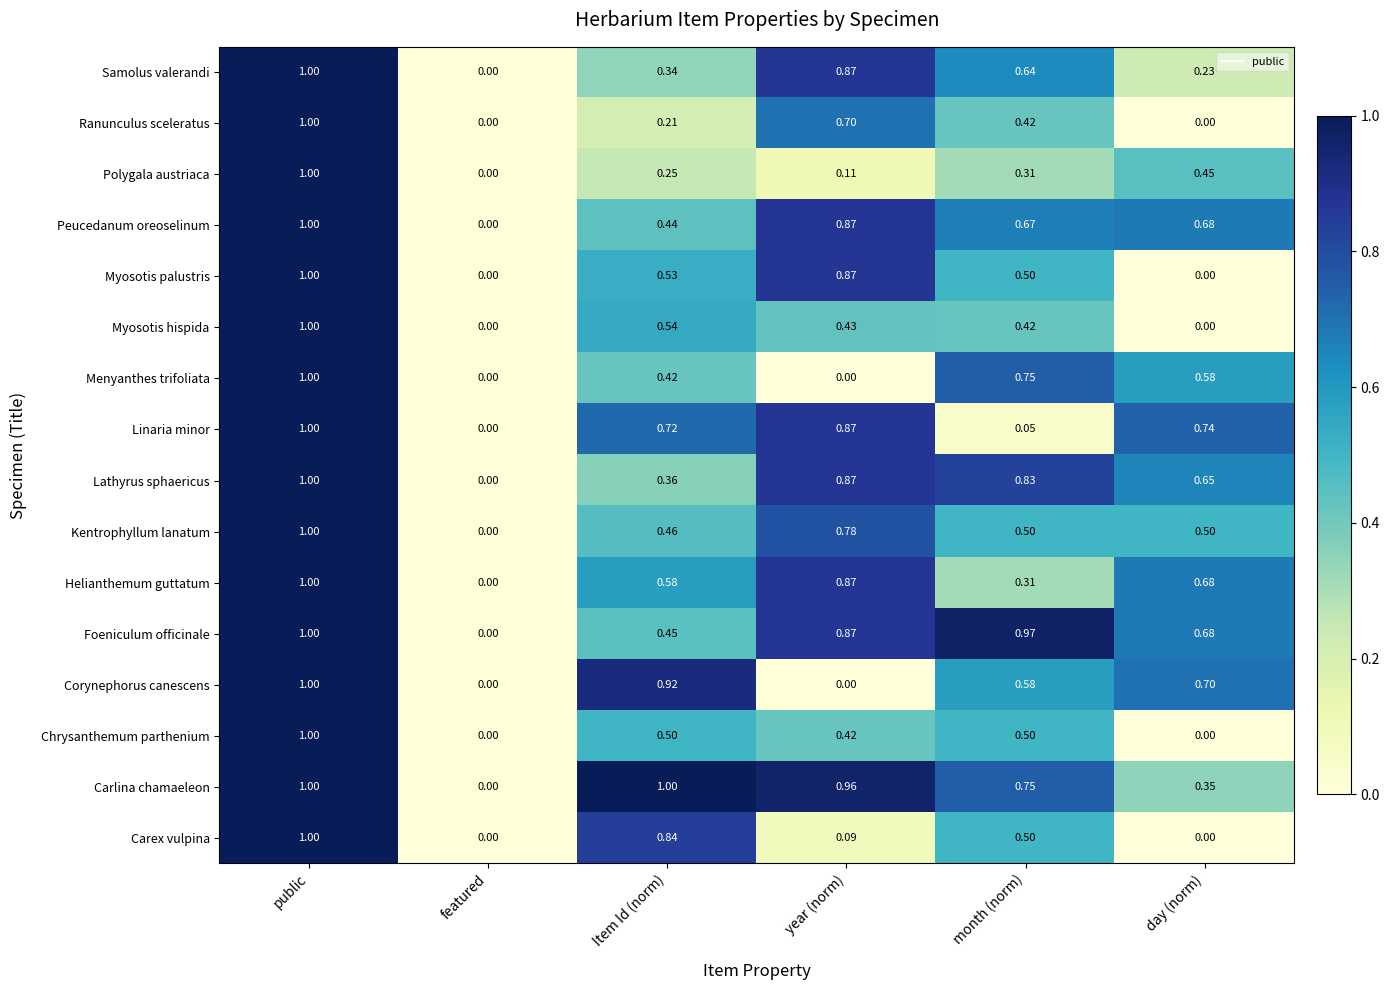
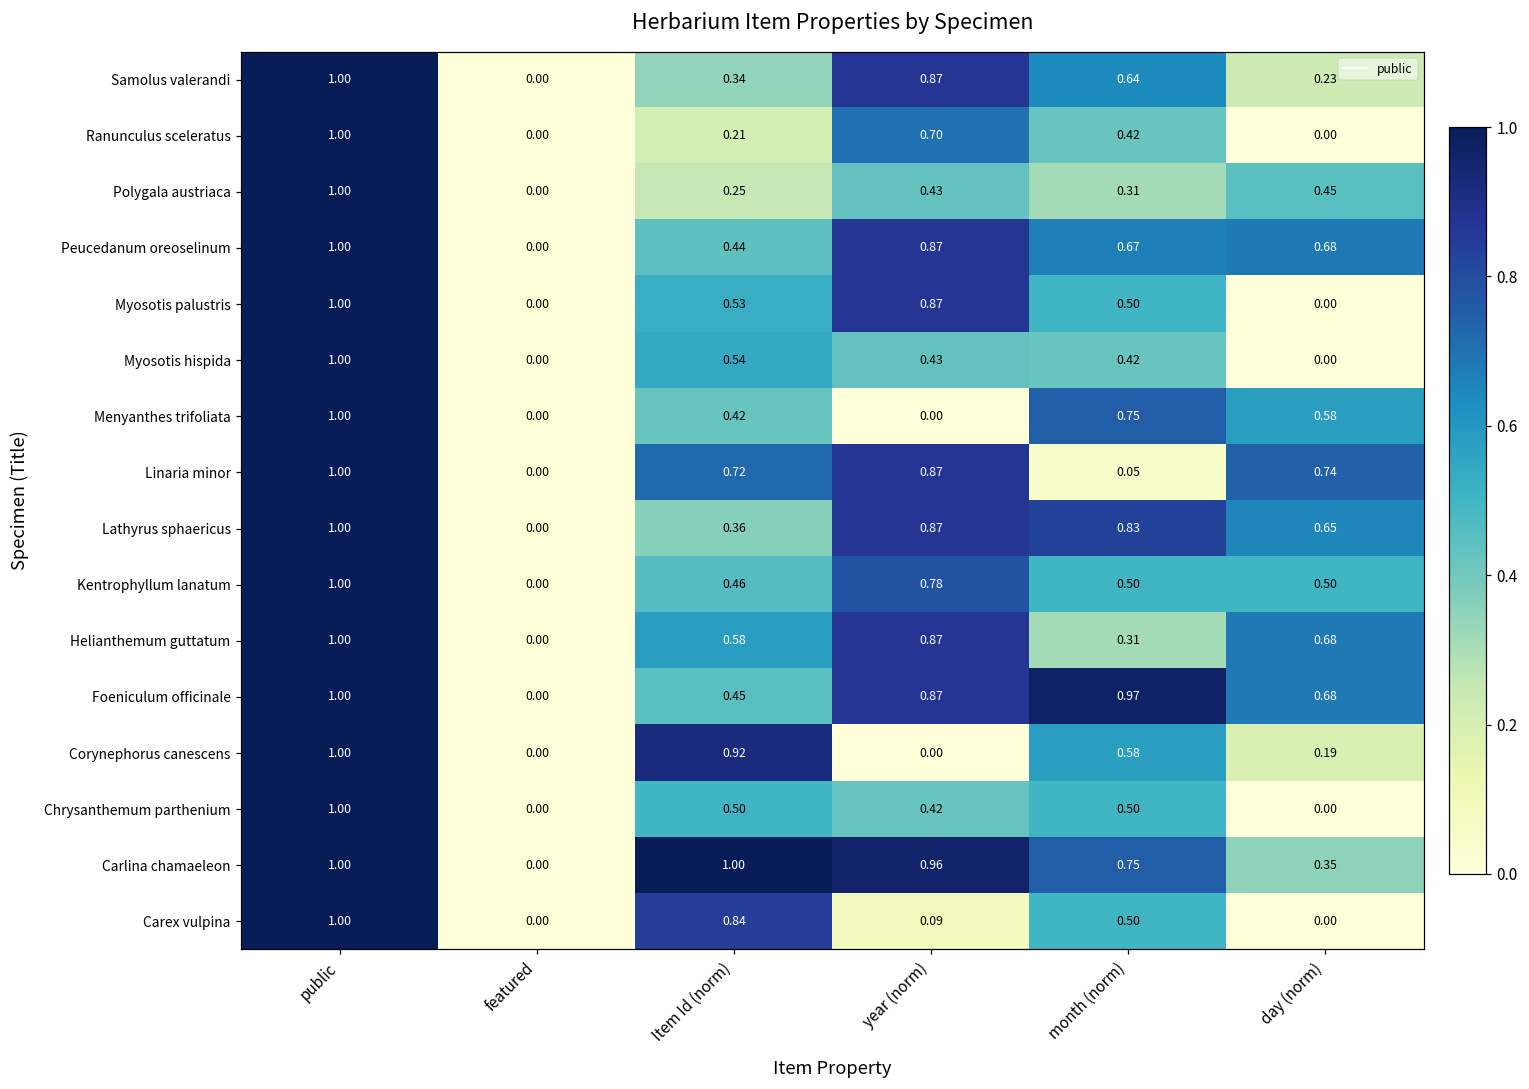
Polygala austriaca, year (norm): 0.11 -> 0.43
Corynephorus canescens, day (norm): 0.70 -> 0.19
